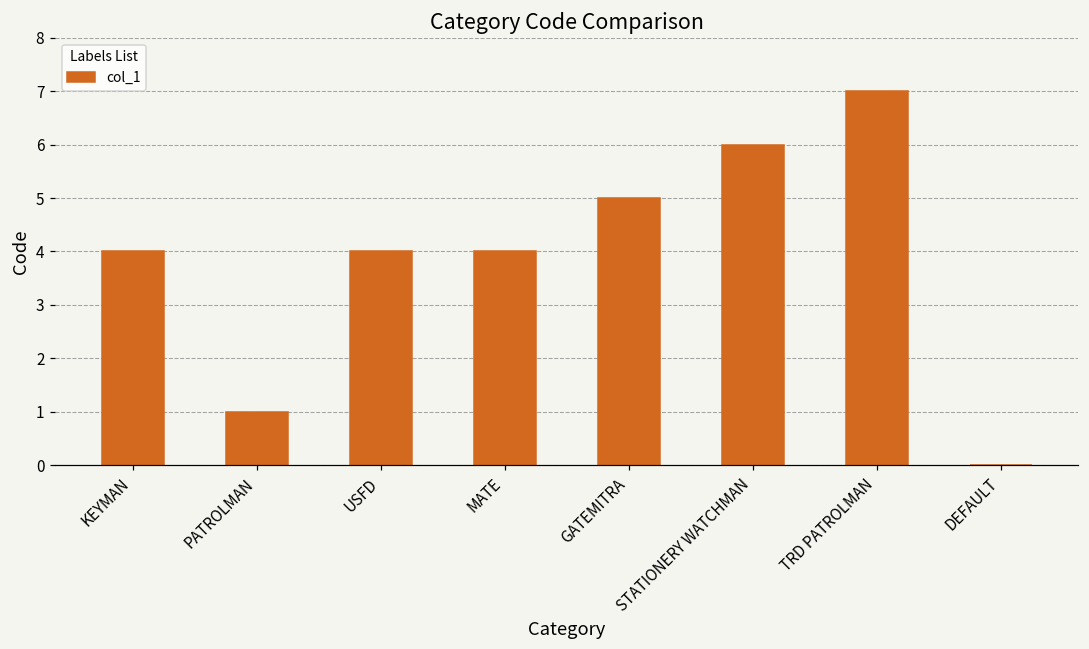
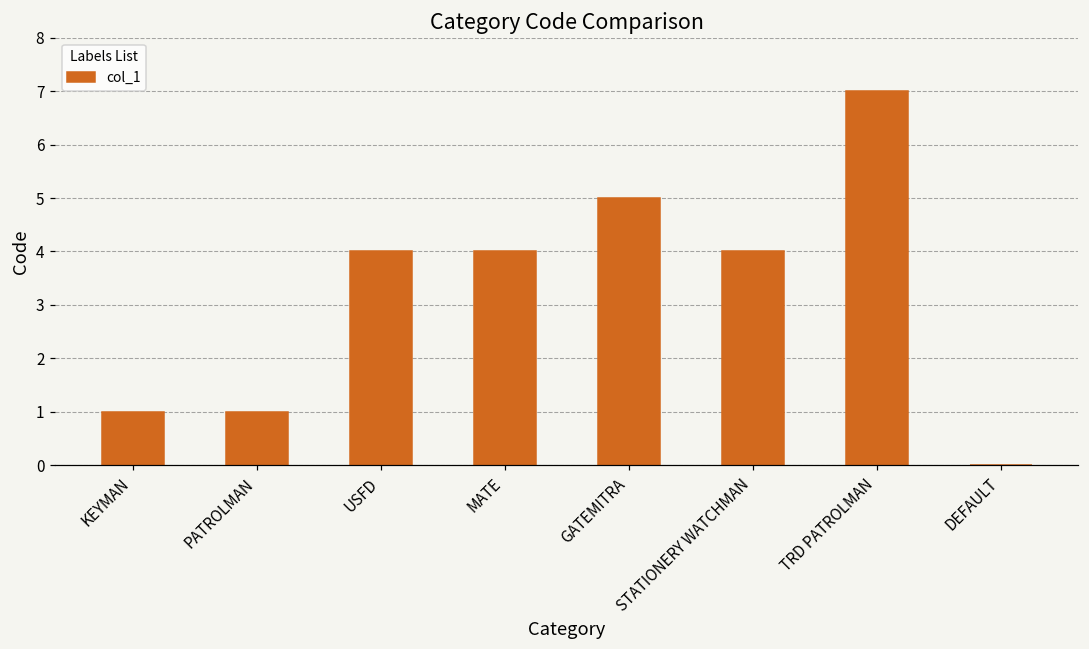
KEYMAN: 4 -> 1
STATIONERY WATCHMAN: 6 -> 4
